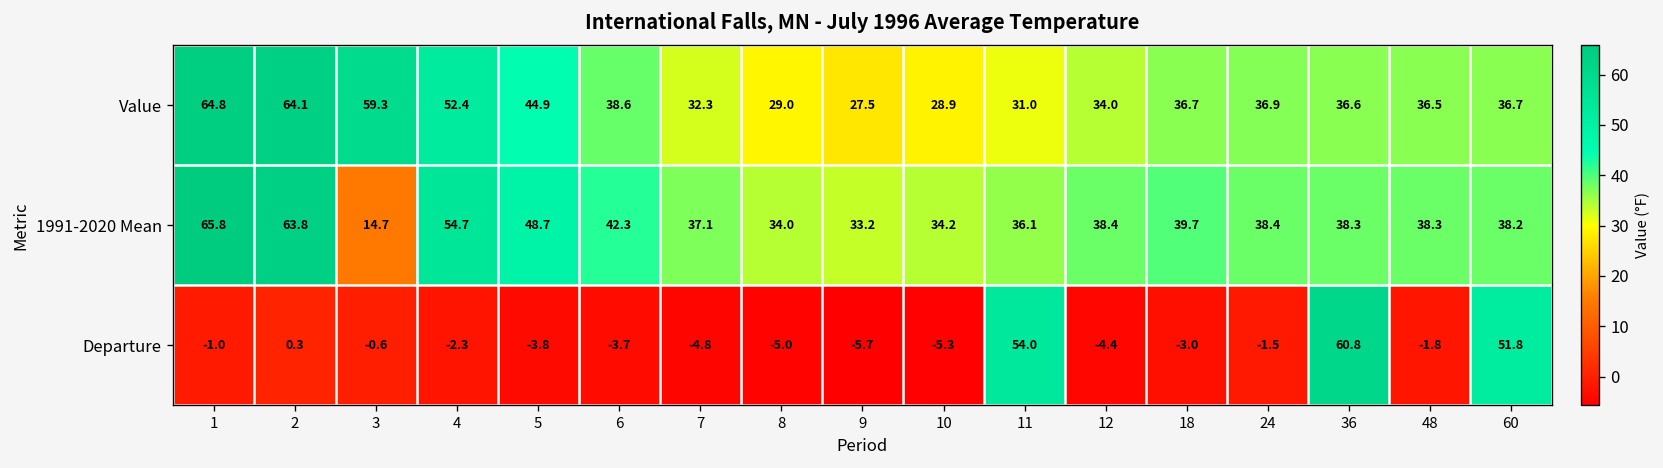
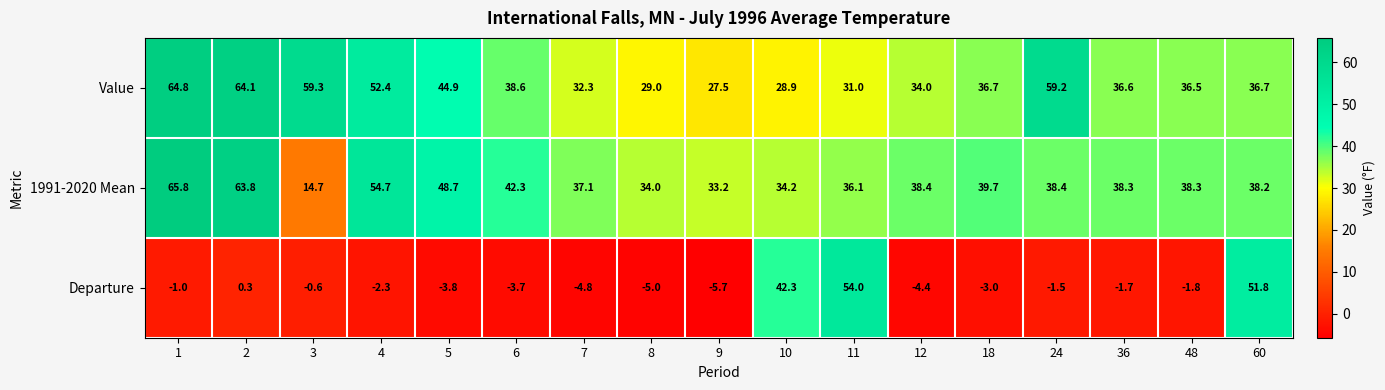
Value, 24: 36.9 -> 59.2
Departure, 10: -5.3 -> 42.3
Departure, 36: 60.8 -> -1.7
